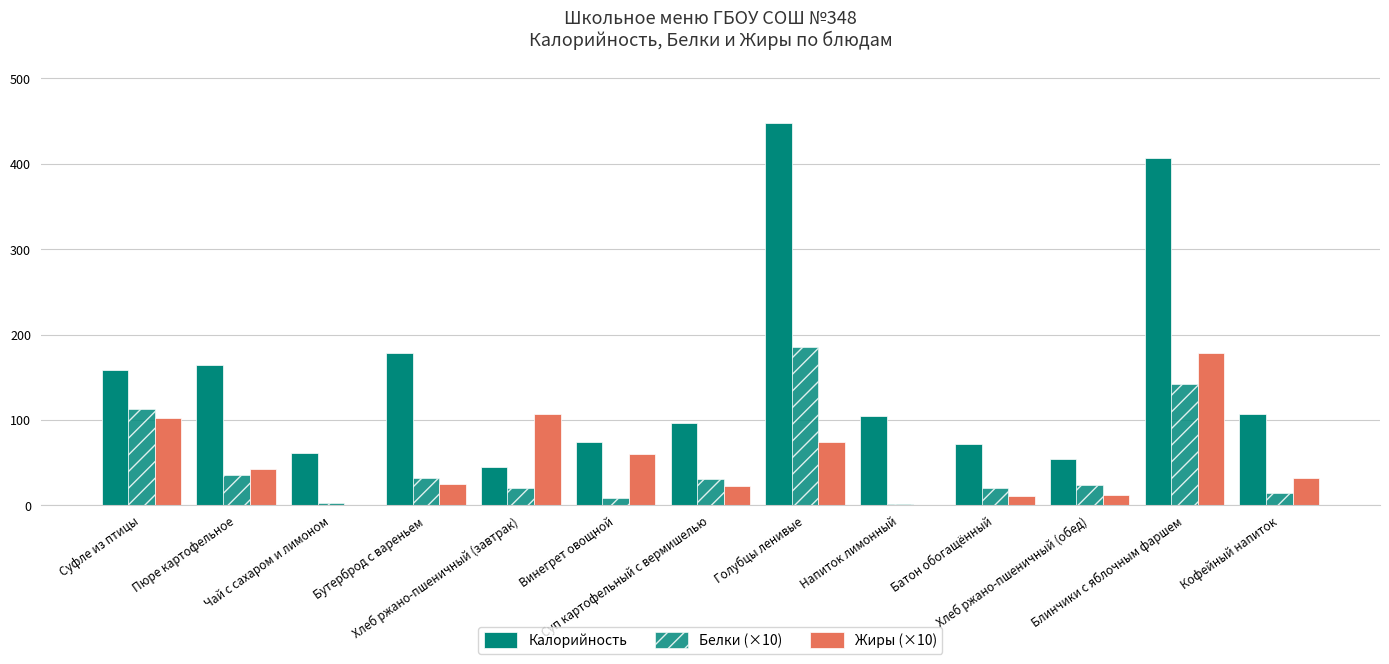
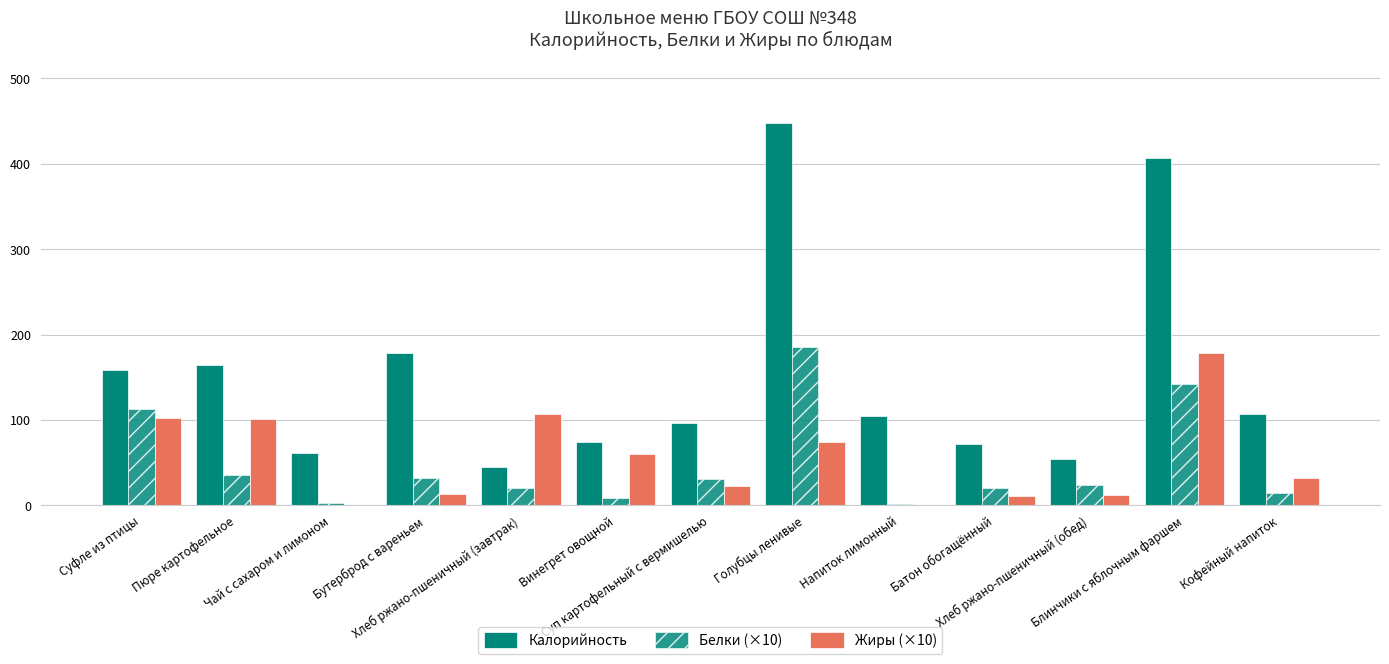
Жиры (×10), Пюре картофельное: 40 -> 100
Жиры (×10), Бутерброд с вареньем: 20 -> 10
